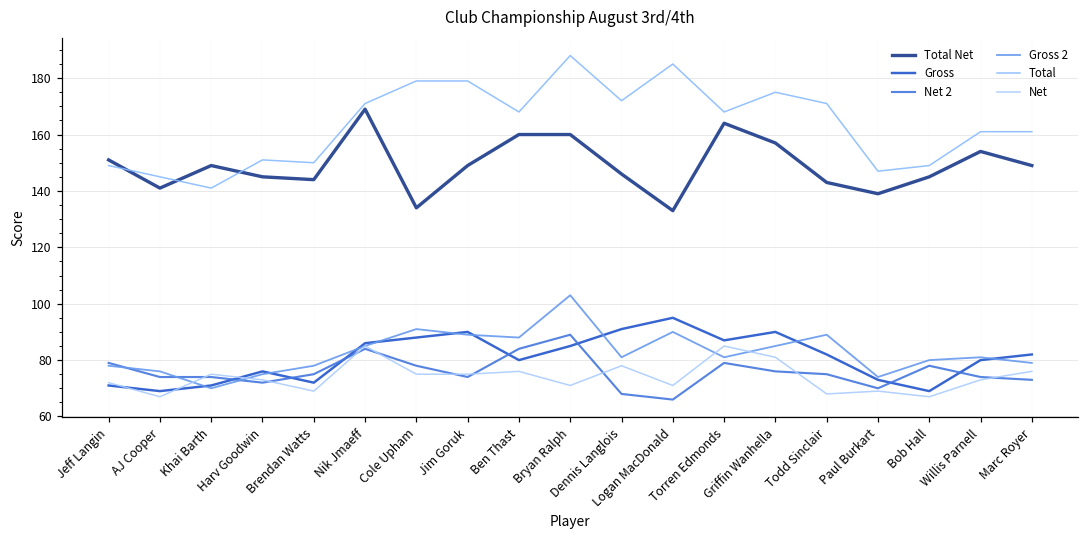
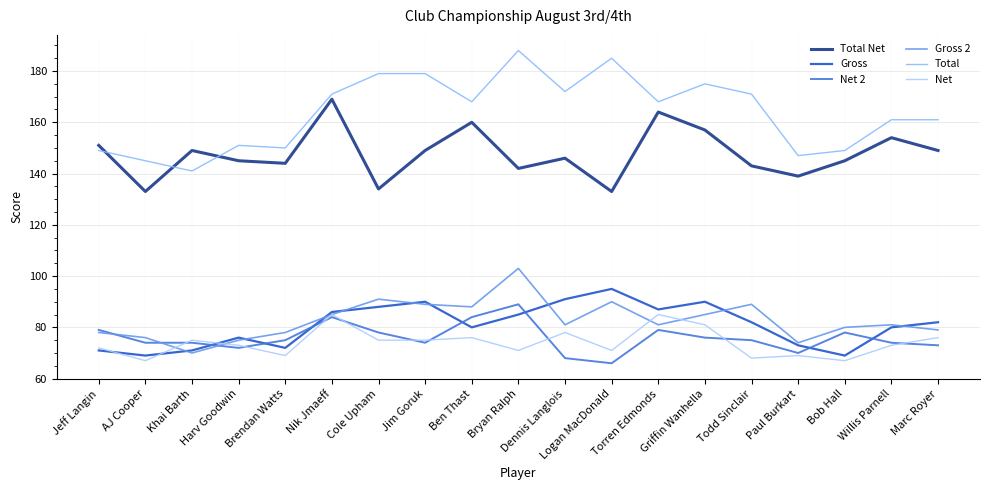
Total Net, AJ Cooper: 141 -> 133
Total Net, Bryan Ralph: 160 -> 142
